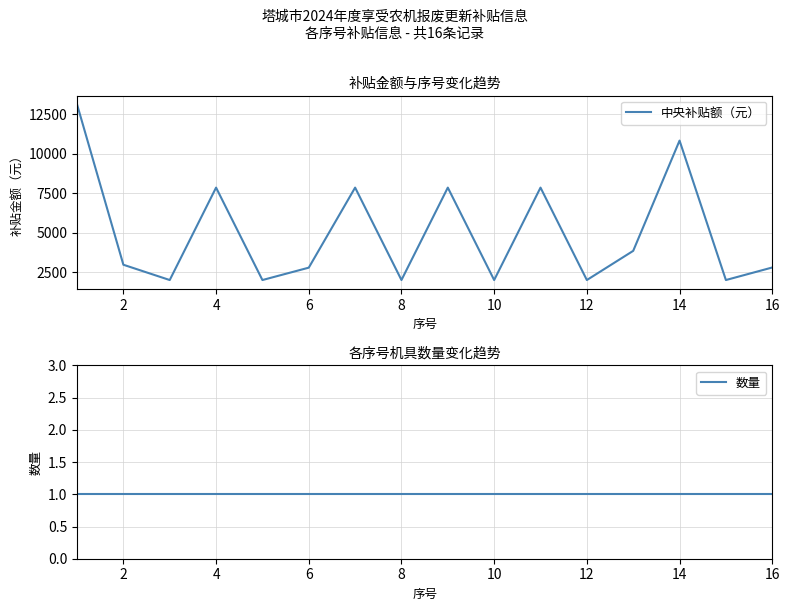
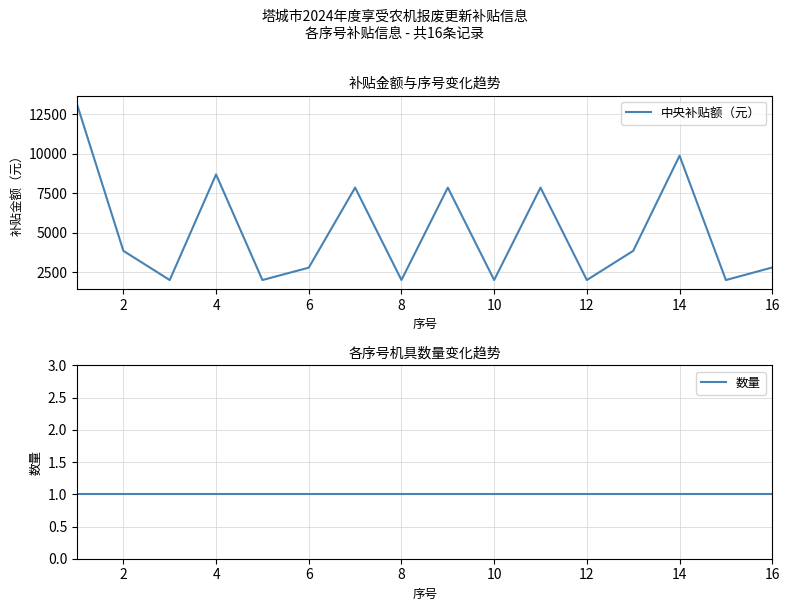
补贴金额与序号变化趋势, 2: 3000 -> 3900
补贴金额与序号变化趋势, 4: 7900 -> 8700
补贴金额与序号变化趋势, 14: 10800 -> 9900
